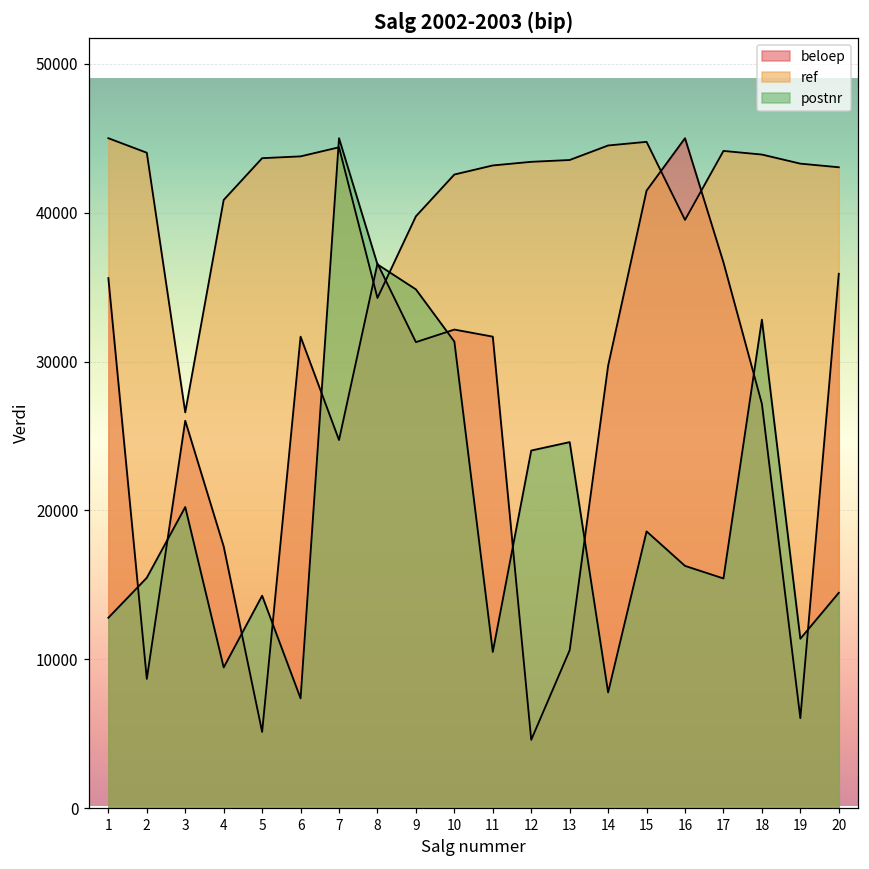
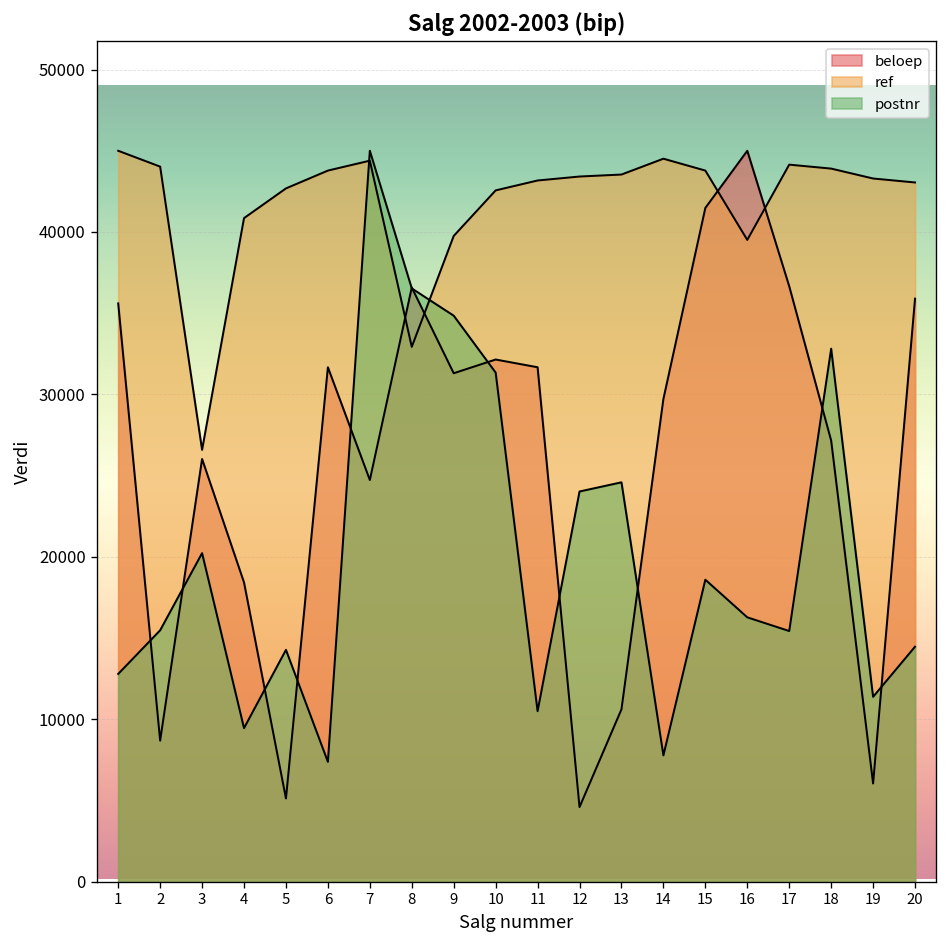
beloep, 4: 17600 -> 18400
ref, 5: 43700 -> 42700
ref, 8: 34300 -> 32900
ref, 15: 44800 -> 43800
